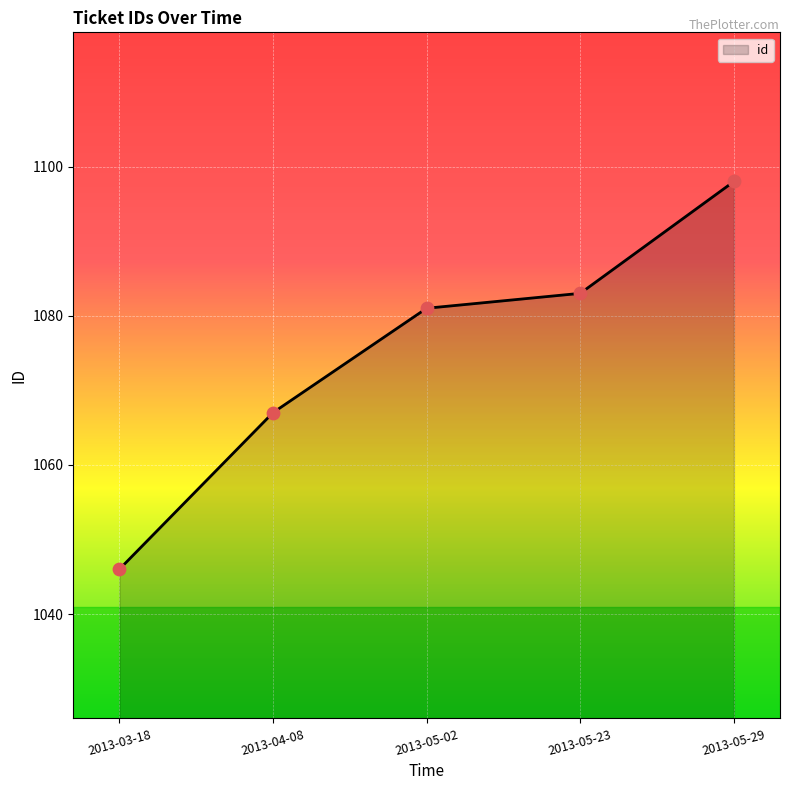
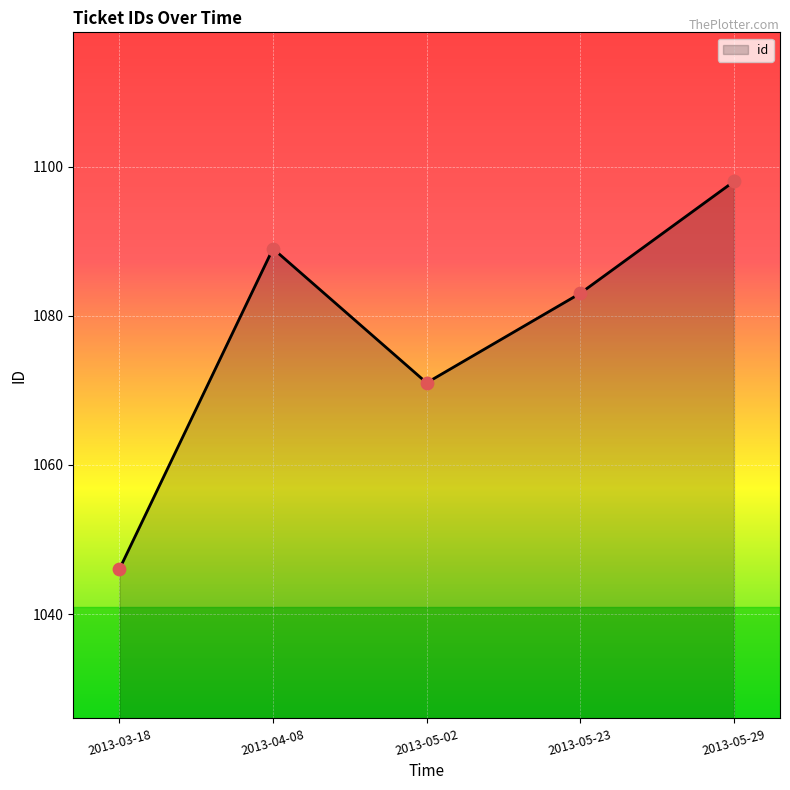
2013-04-08: 1067 -> 1089
2013-05-02: 1081 -> 1071
